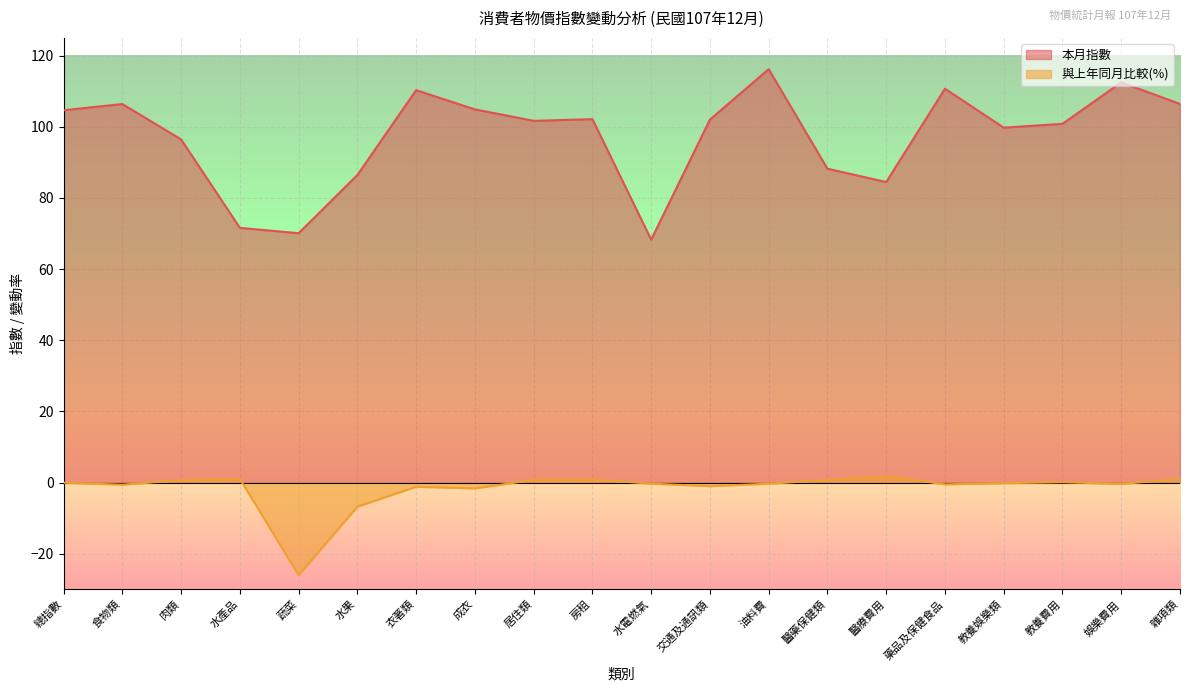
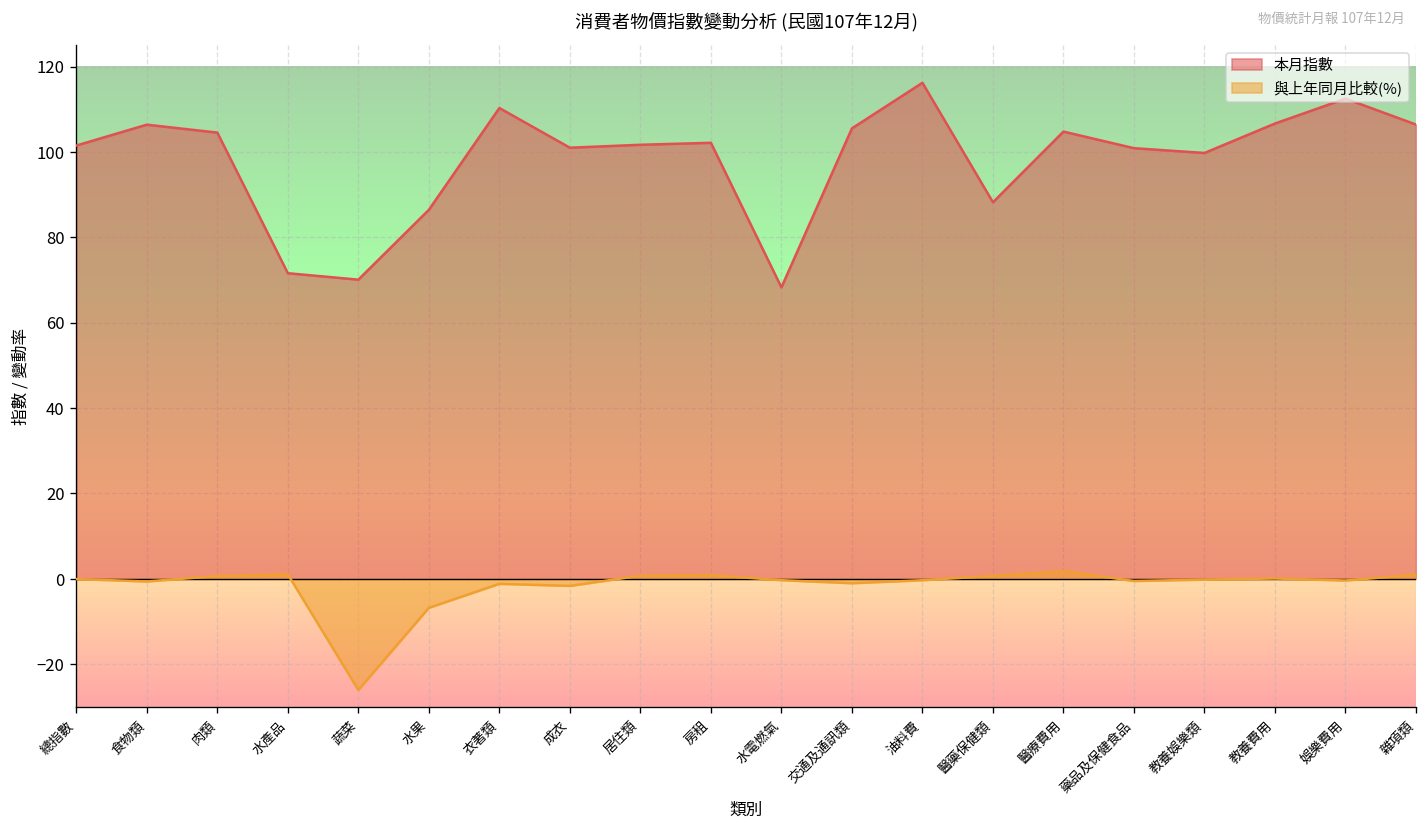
本月指數, 總指數: 105 -> 102
本月指數, 肉類: 96 -> 105
本月指數, 成衣: 105 -> 101
本月指數, 交通及通訊類: 102 -> 106
本月指數, 醫療費用: 84 -> 105
本月指數, 藥品及保健食品: 111 -> 101
本月指數, 教養費用: 101 -> 107
